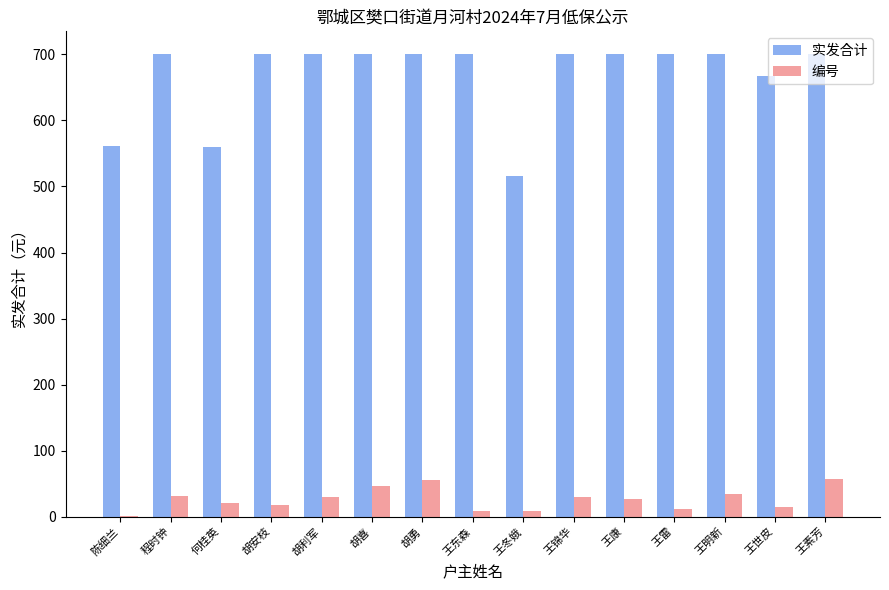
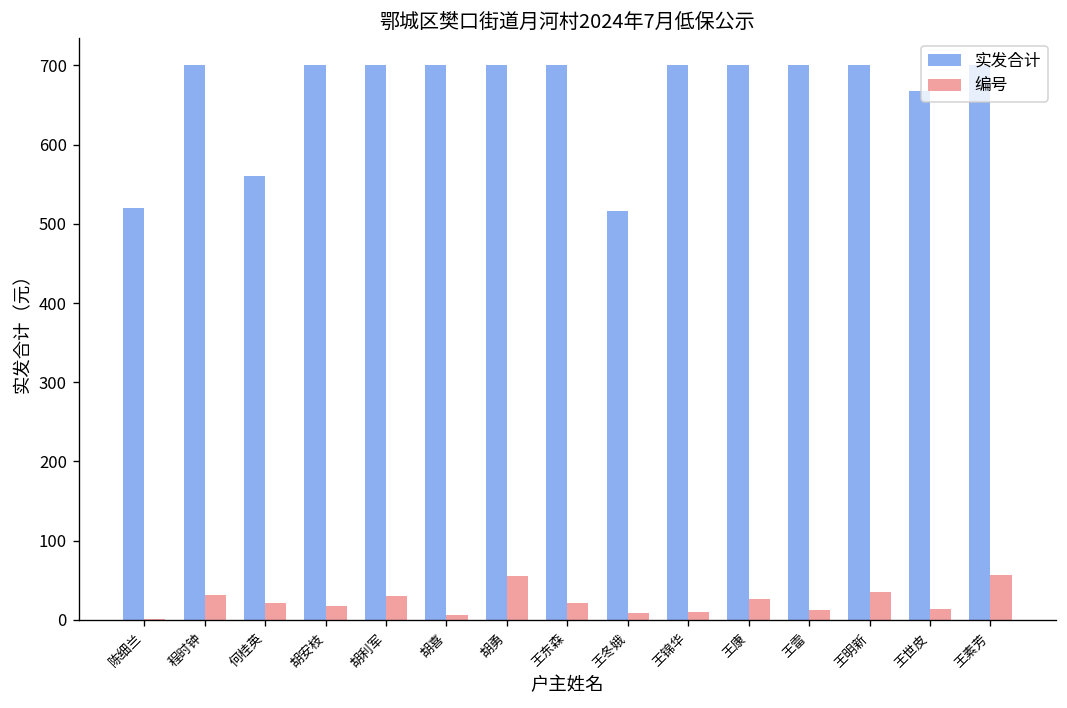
实发合计, 陈细兰: 560 -> 520
编号, 胡喜: 50 -> 10
编号, 王东森: 10 -> 20
编号, 王锦华: 30 -> 10
